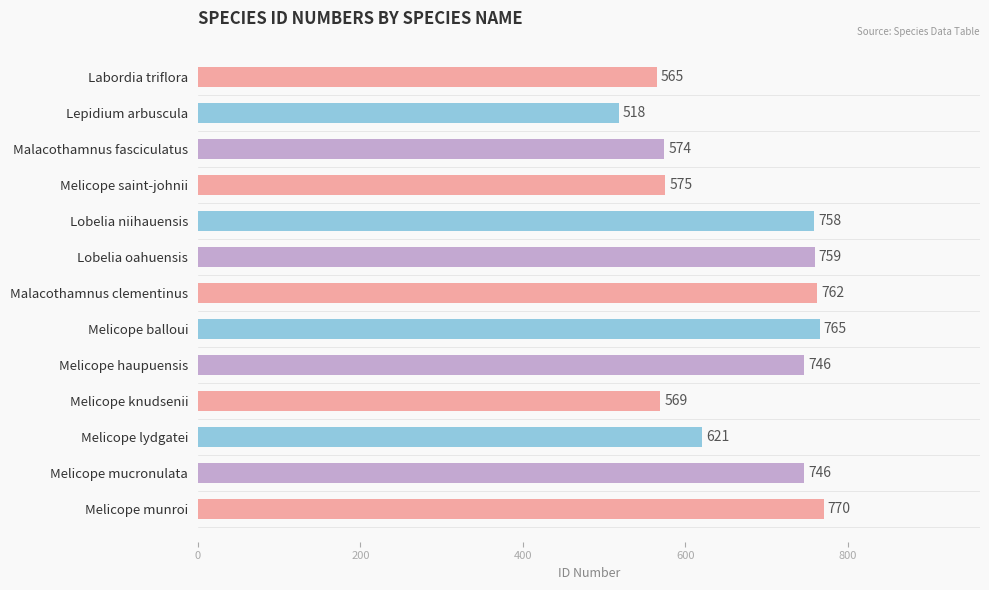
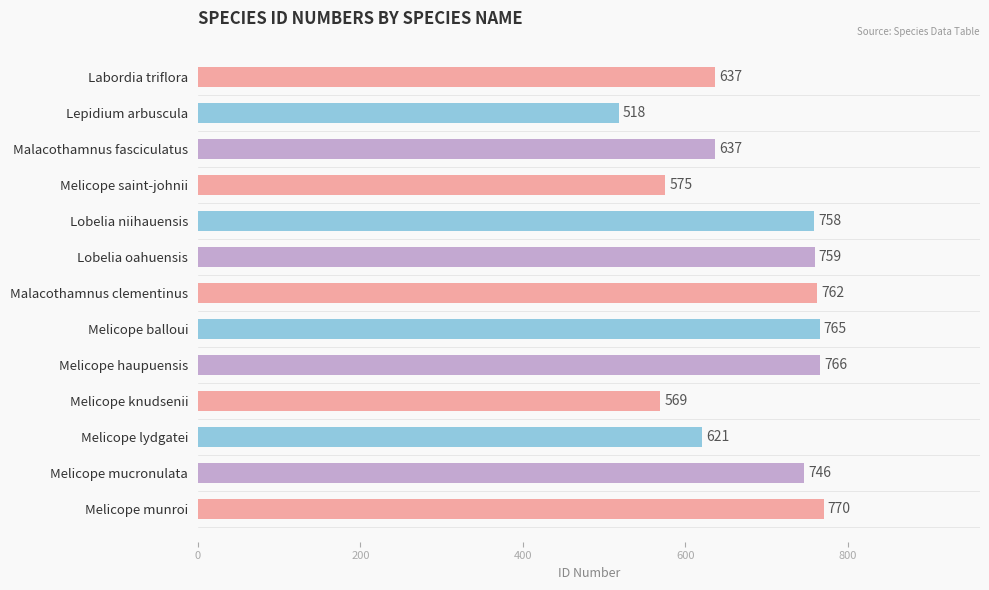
Labordia triflora: 565 -> 637
Malacothamnus fasciculatus: 574 -> 637
Melicope haupuensis: 746 -> 766
